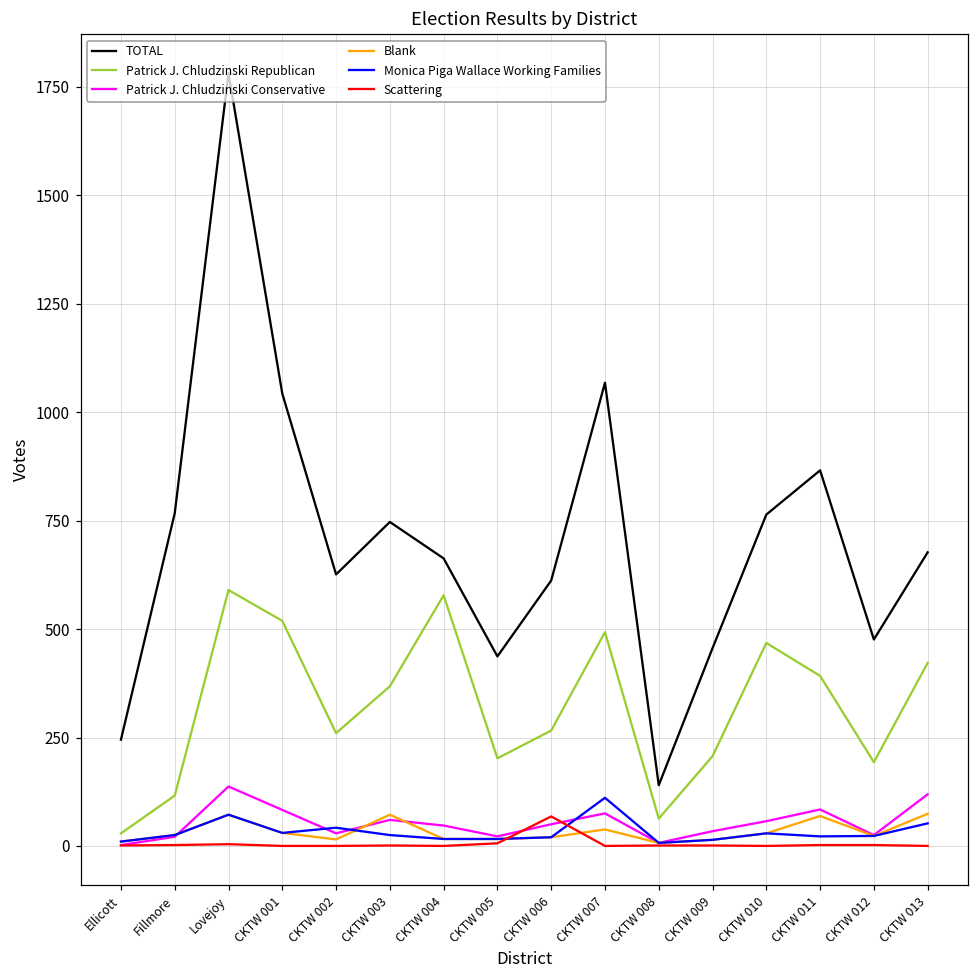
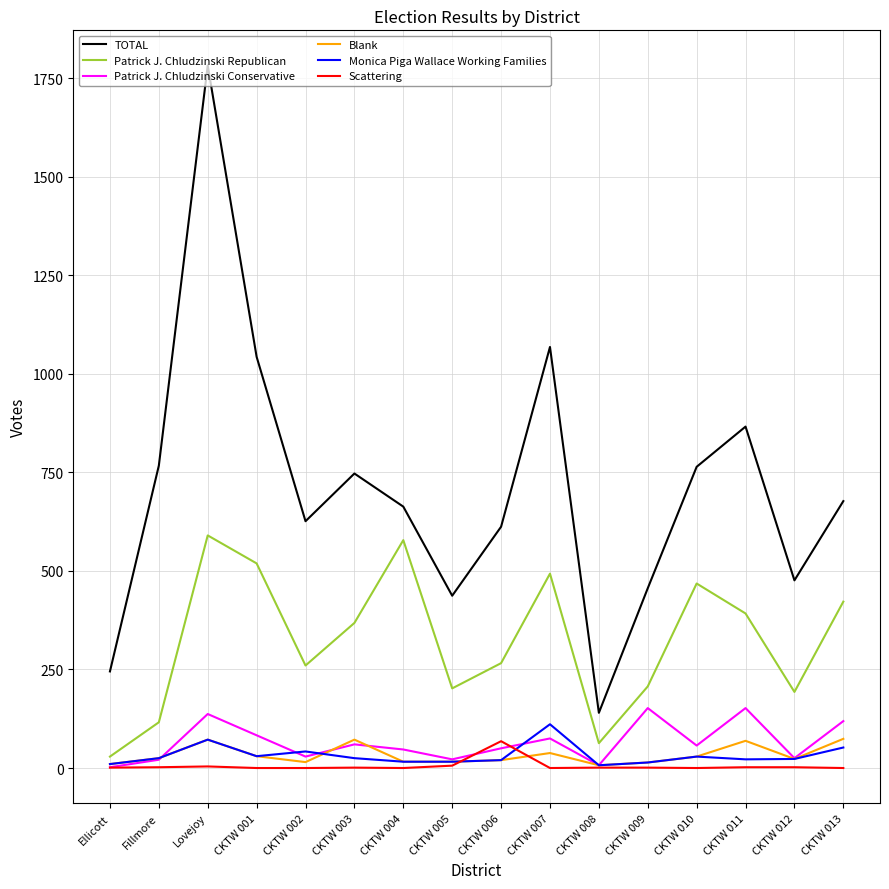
Patrick J. Chludzinski Conservative, CKTW 009: 30 -> 150
Patrick J. Chludzinski Conservative, CKTW 011: 80 -> 150
